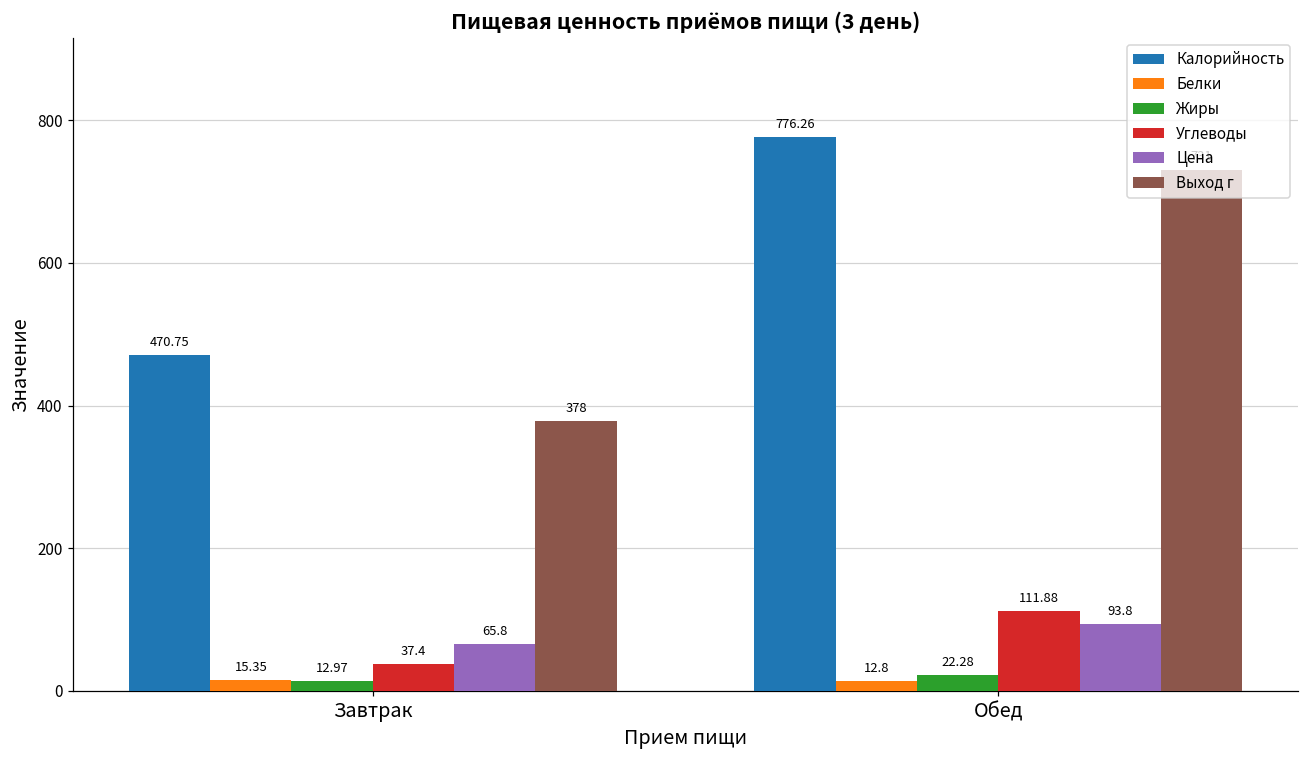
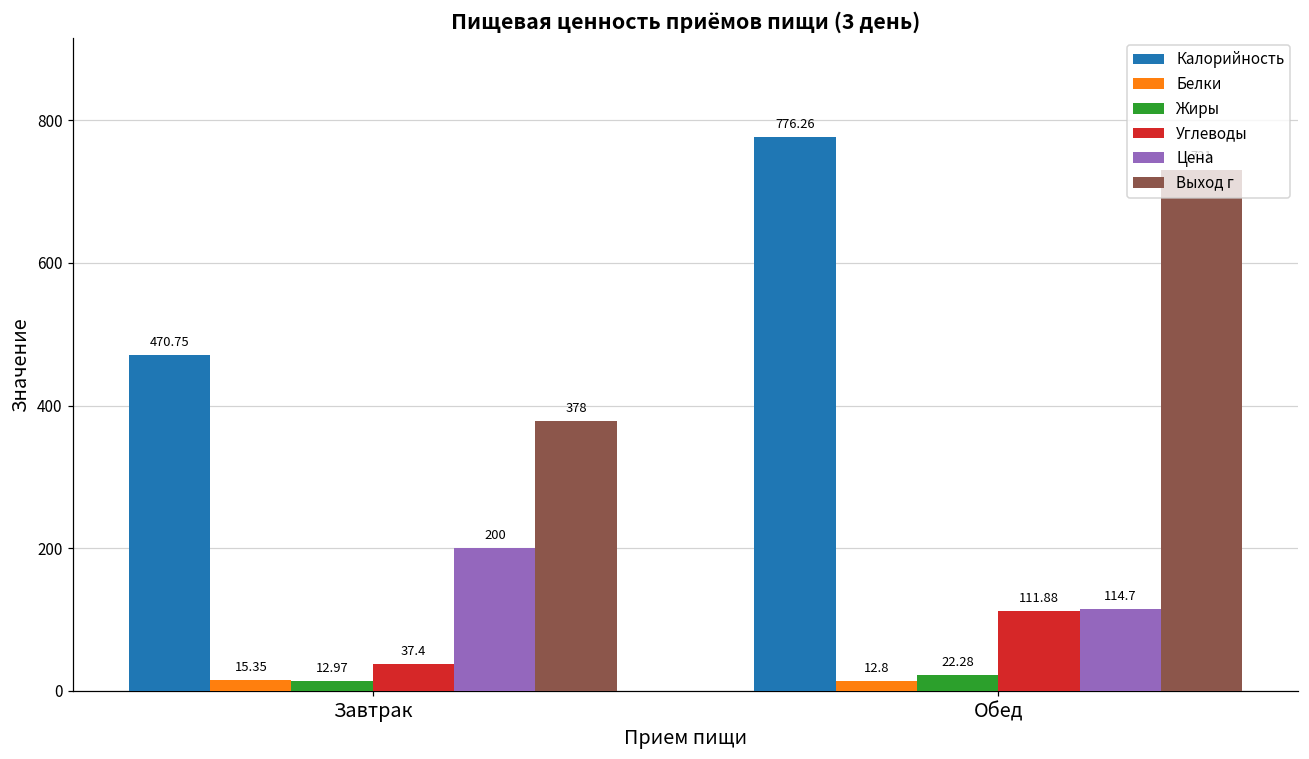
Цена, Завтрак: 65.8 -> 200
Цена, Обед: 93.8 -> 114.7
